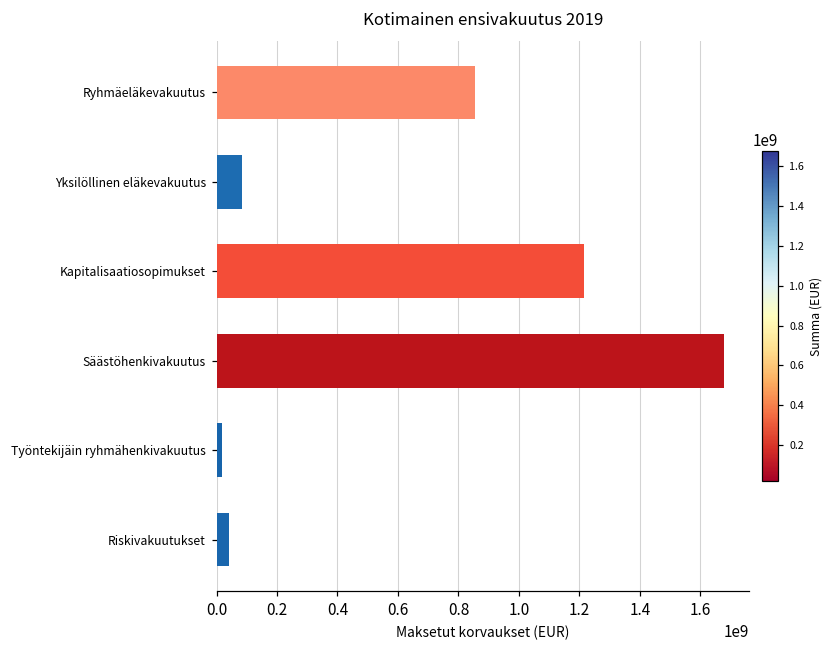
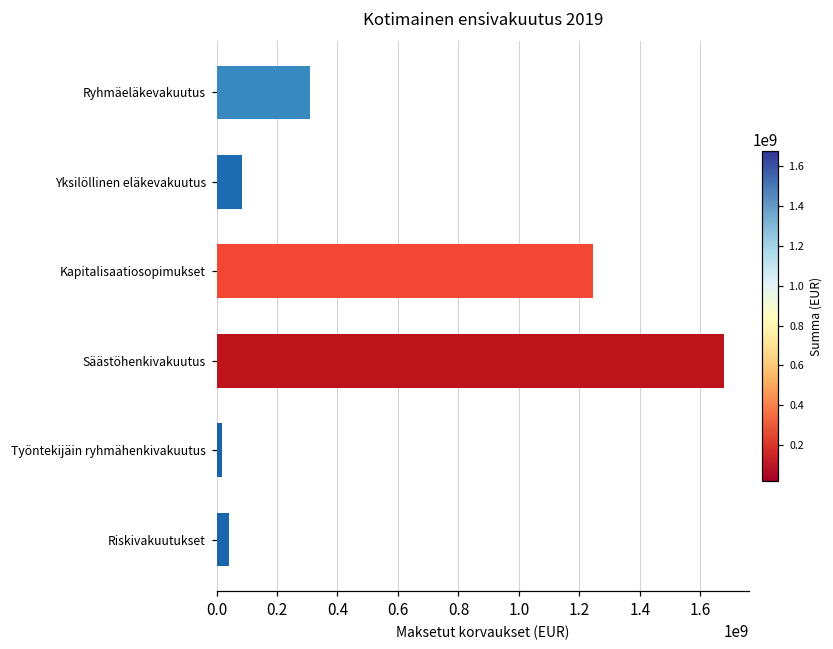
Ryhmäeläkevakuutus: 850000000 -> 310000000
Kapitalisaatiosopimukset: 1210000000 -> 1240000000
